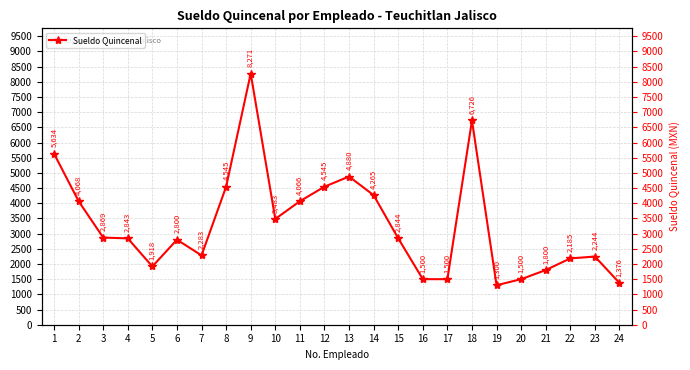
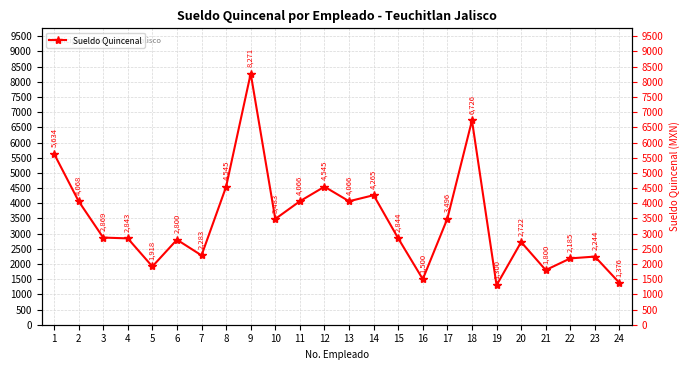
13: 4,880 -> 4,066
17: 1,500 -> 3,496
20: 1,500 -> 2,722
